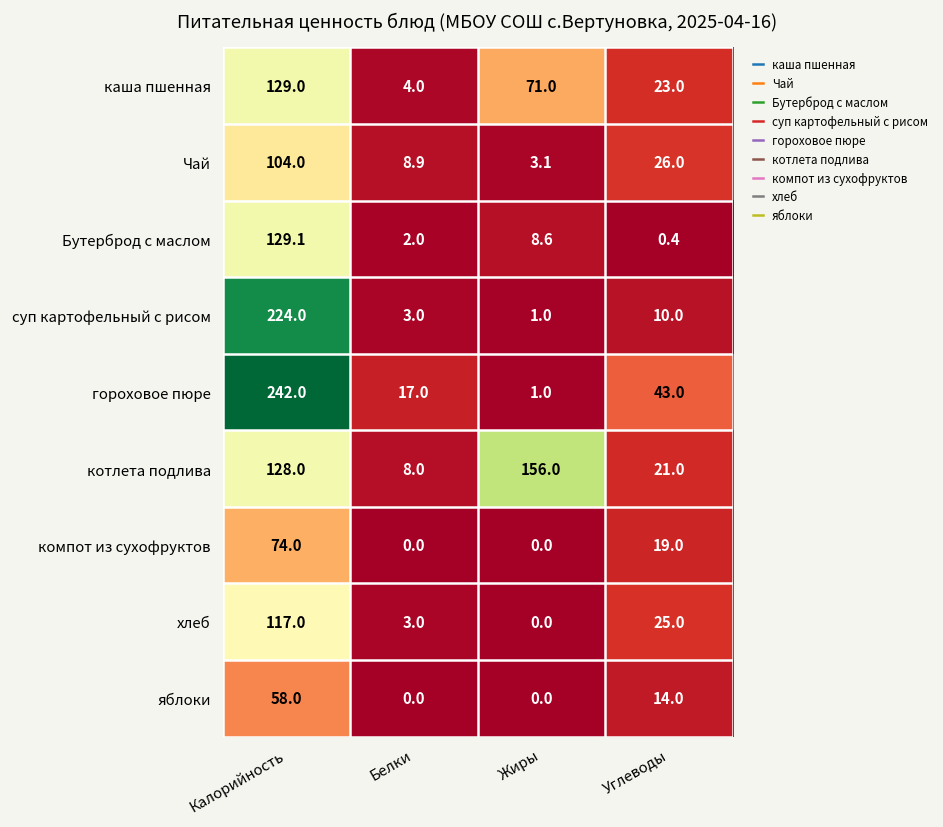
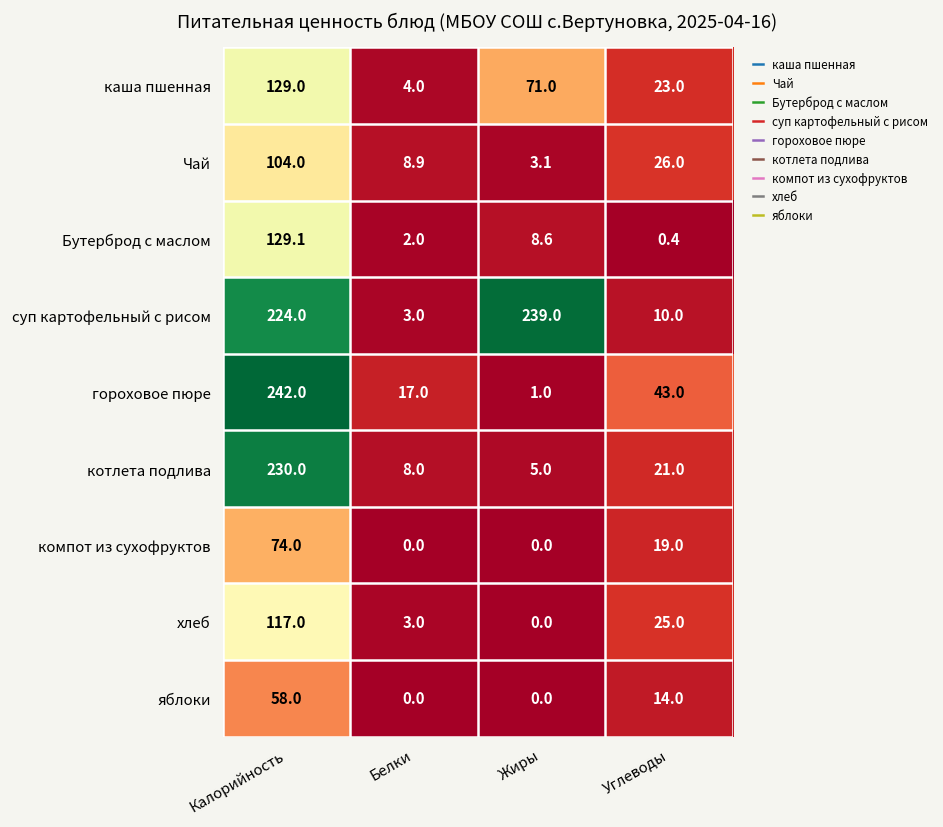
суп картофельный с рисом, Жиры: 1.0 -> 239.0
котлета подлива, Калорийность: 128.0 -> 230.0
котлета подлива, Жиры: 156.0 -> 5.0
